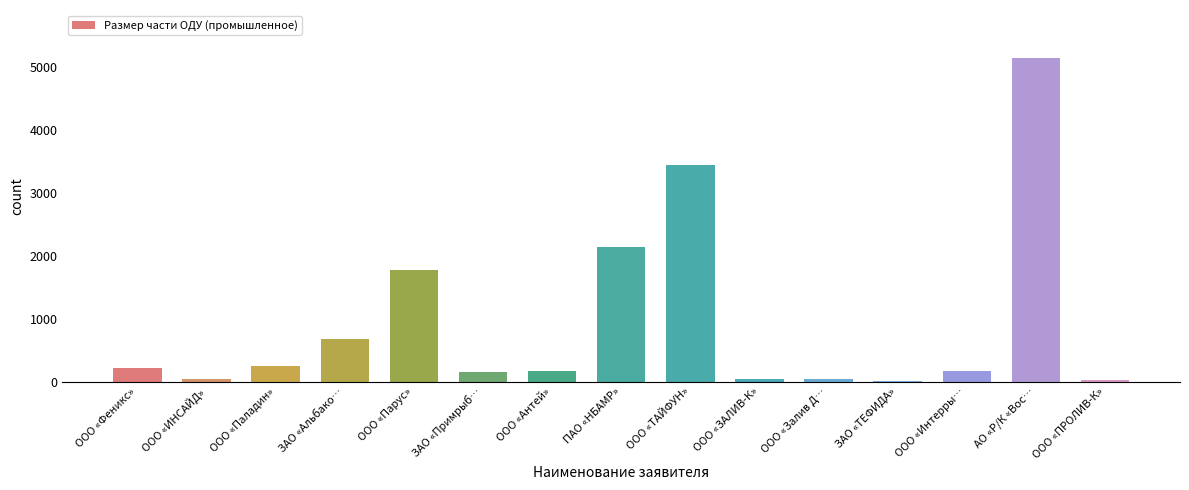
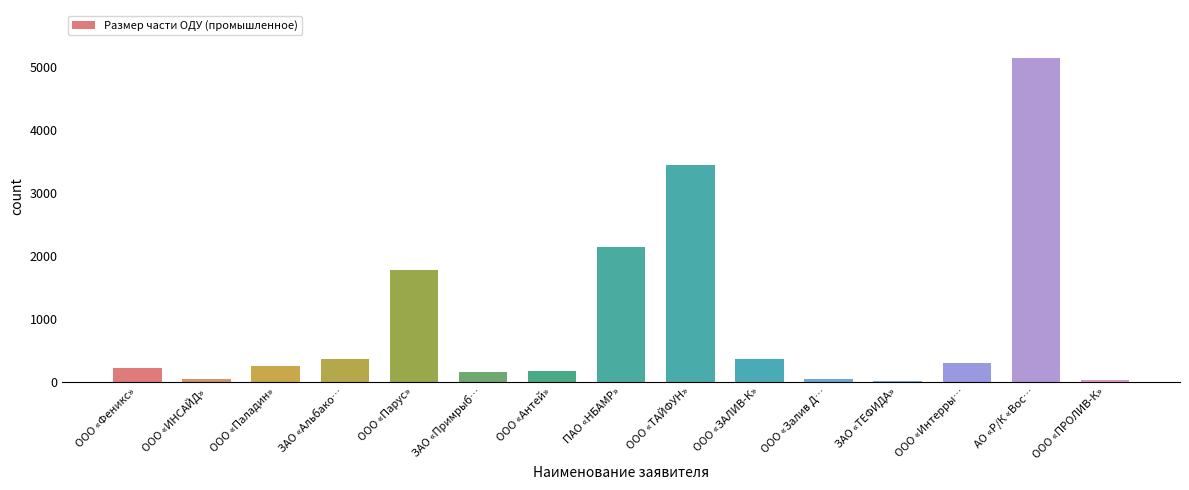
ЗАО «Альбако…: 700 -> 400
ООО «ЗАЛИВ-К»: 0 -> 400
ООО «Интерры…: 200 -> 300
